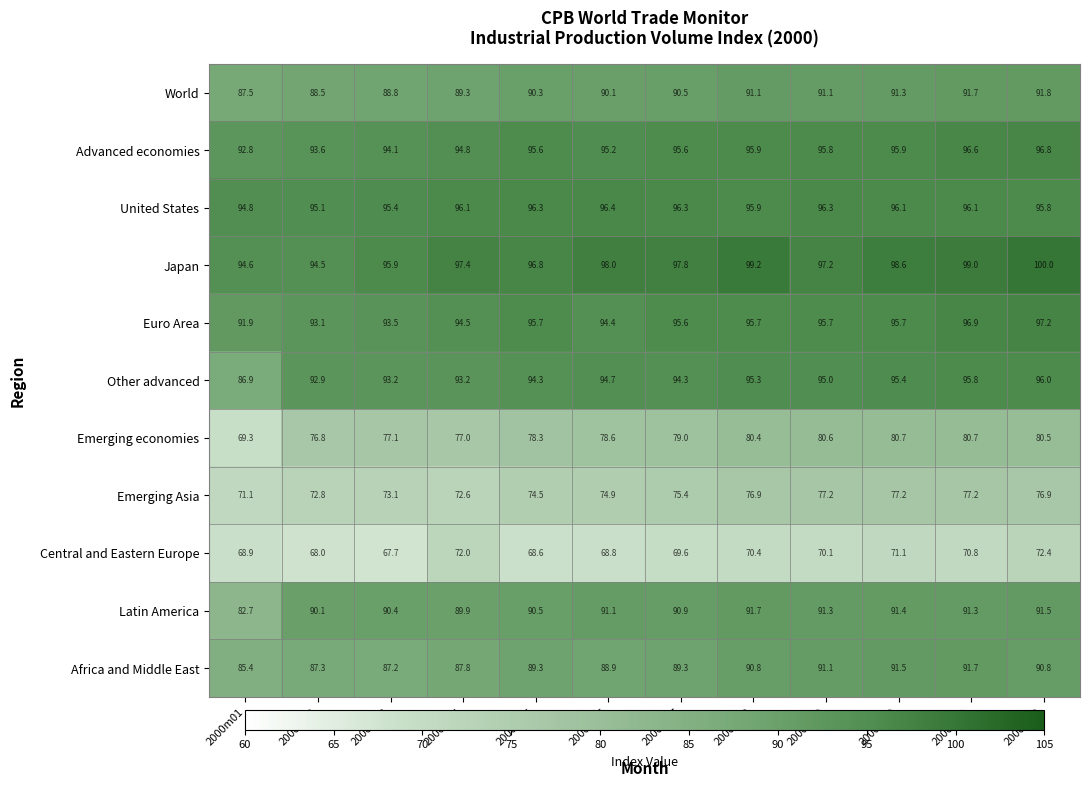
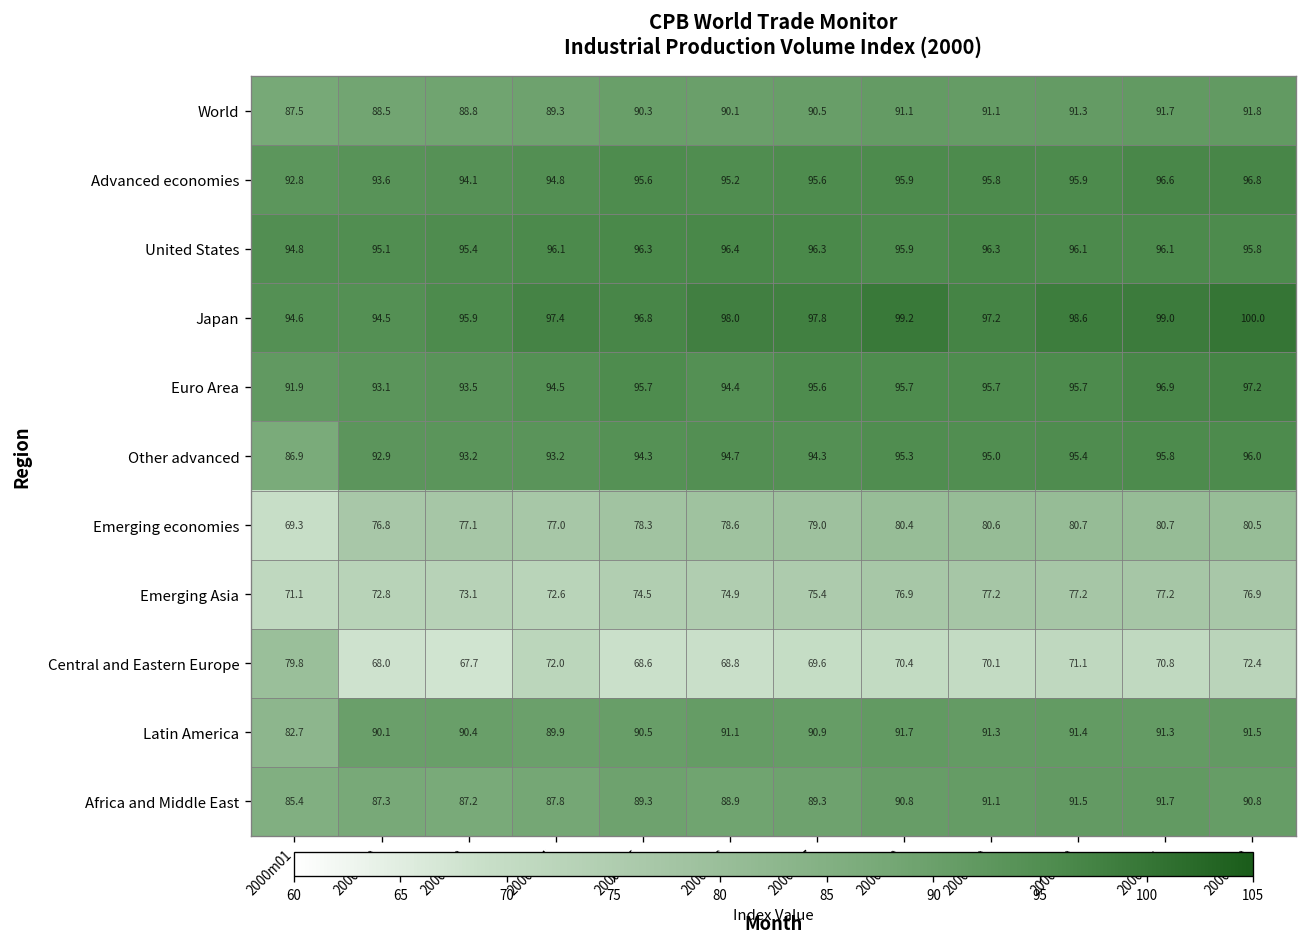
Central and Eastern Europe, 2000m01: 68.9 -> 79.8
